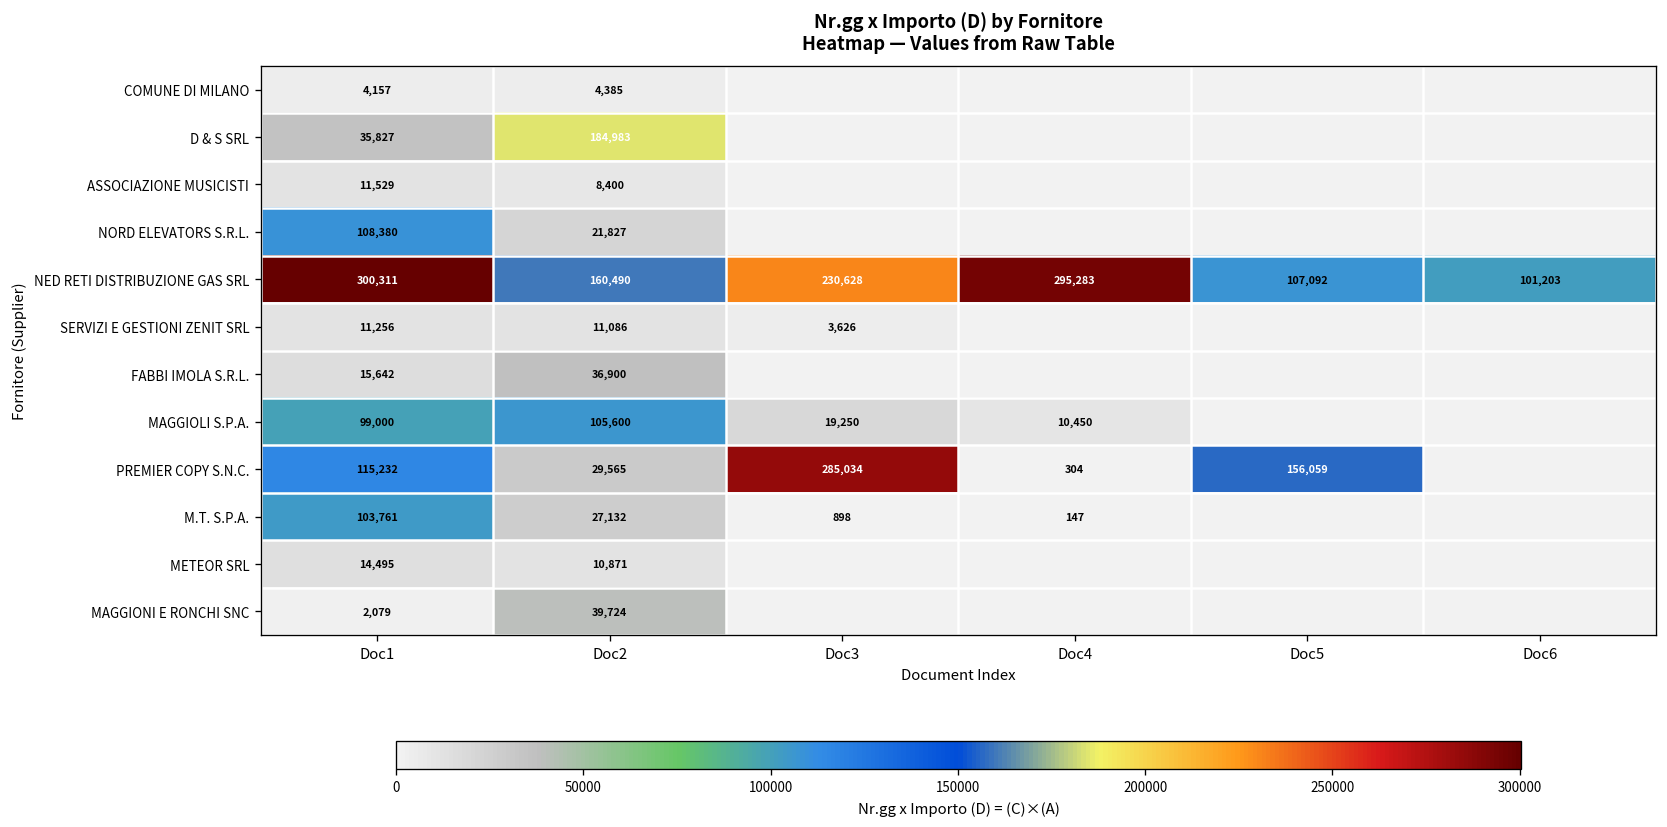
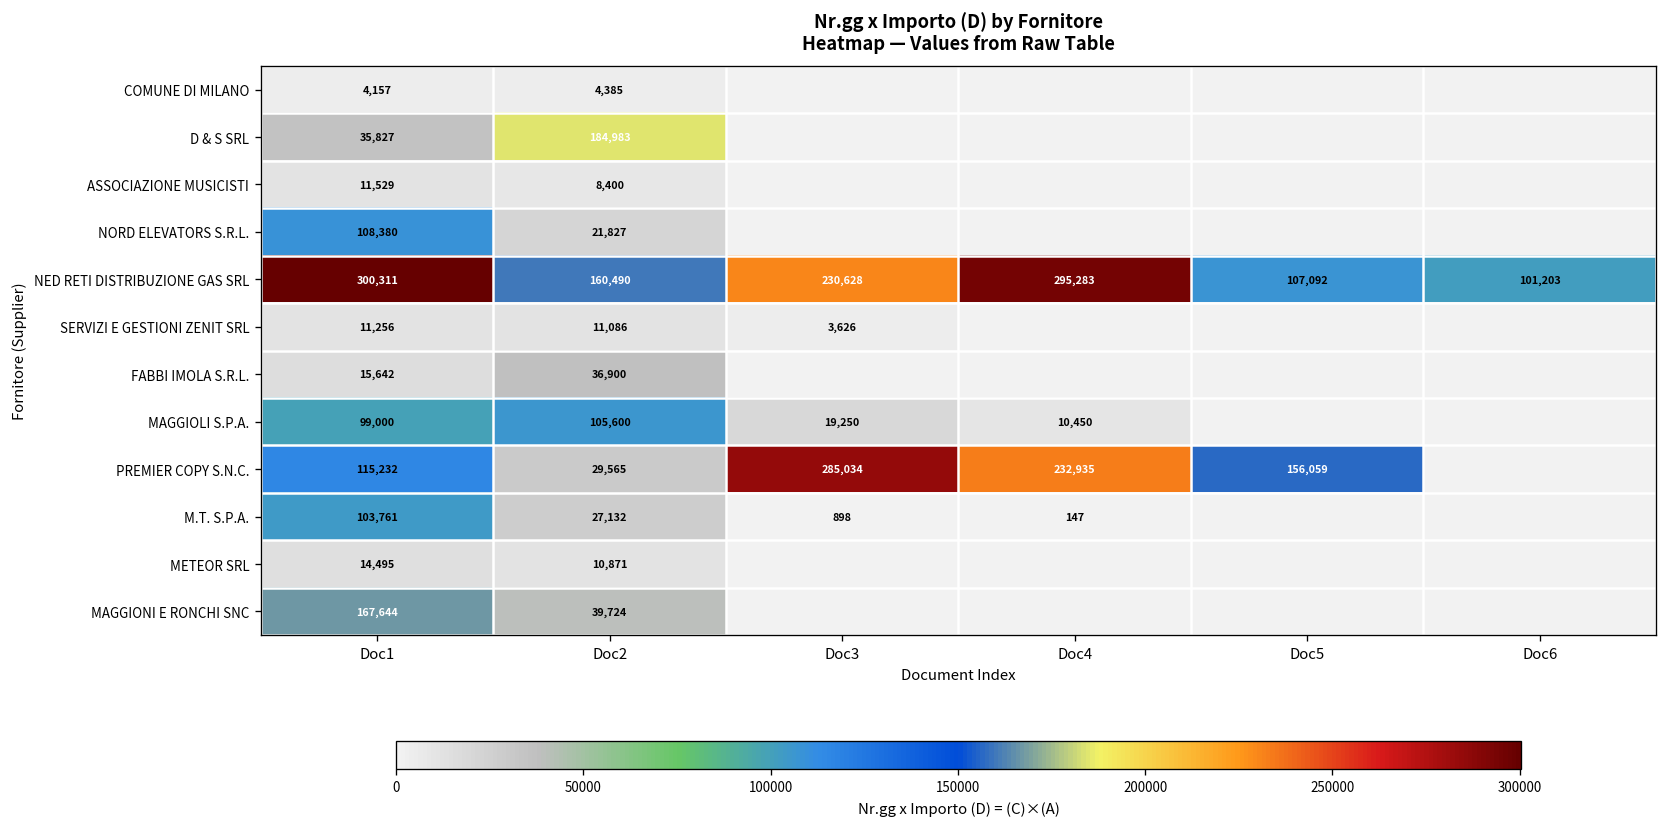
PREMIER COPY S.N.C., Doc4: 304 -> 232,935
MAGGIONI E RONCHI SNC, Doc1: 2,079 -> 167,644
